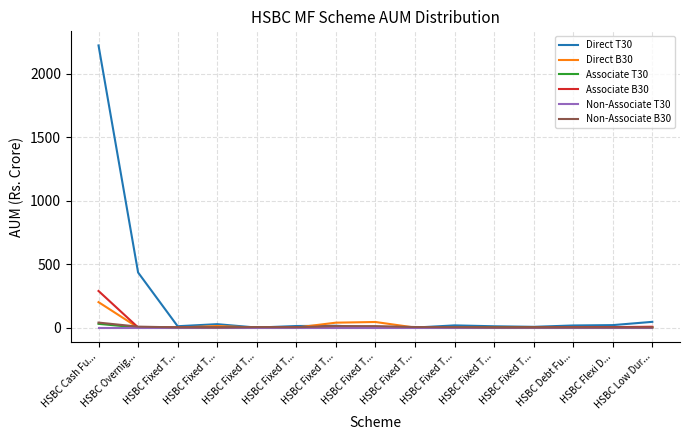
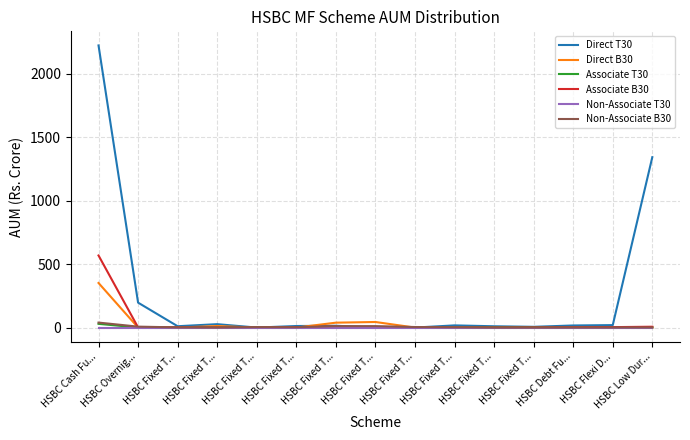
Direct B30, HSBC Cash Fu...: 200 -> 350
Associate B30, HSBC Cash Fu...: 290 -> 570
Direct T30, HSBC Overnig...: 430 -> 200
Direct T30, HSBC Low Dur...: 50 -> 1340
